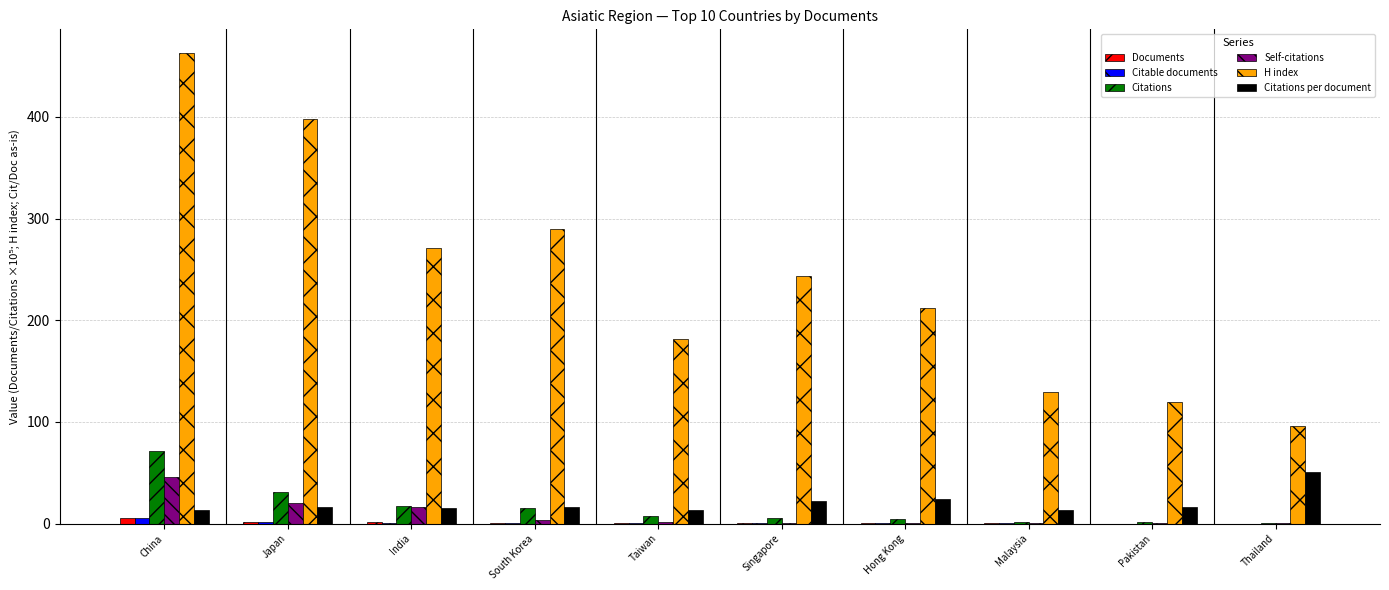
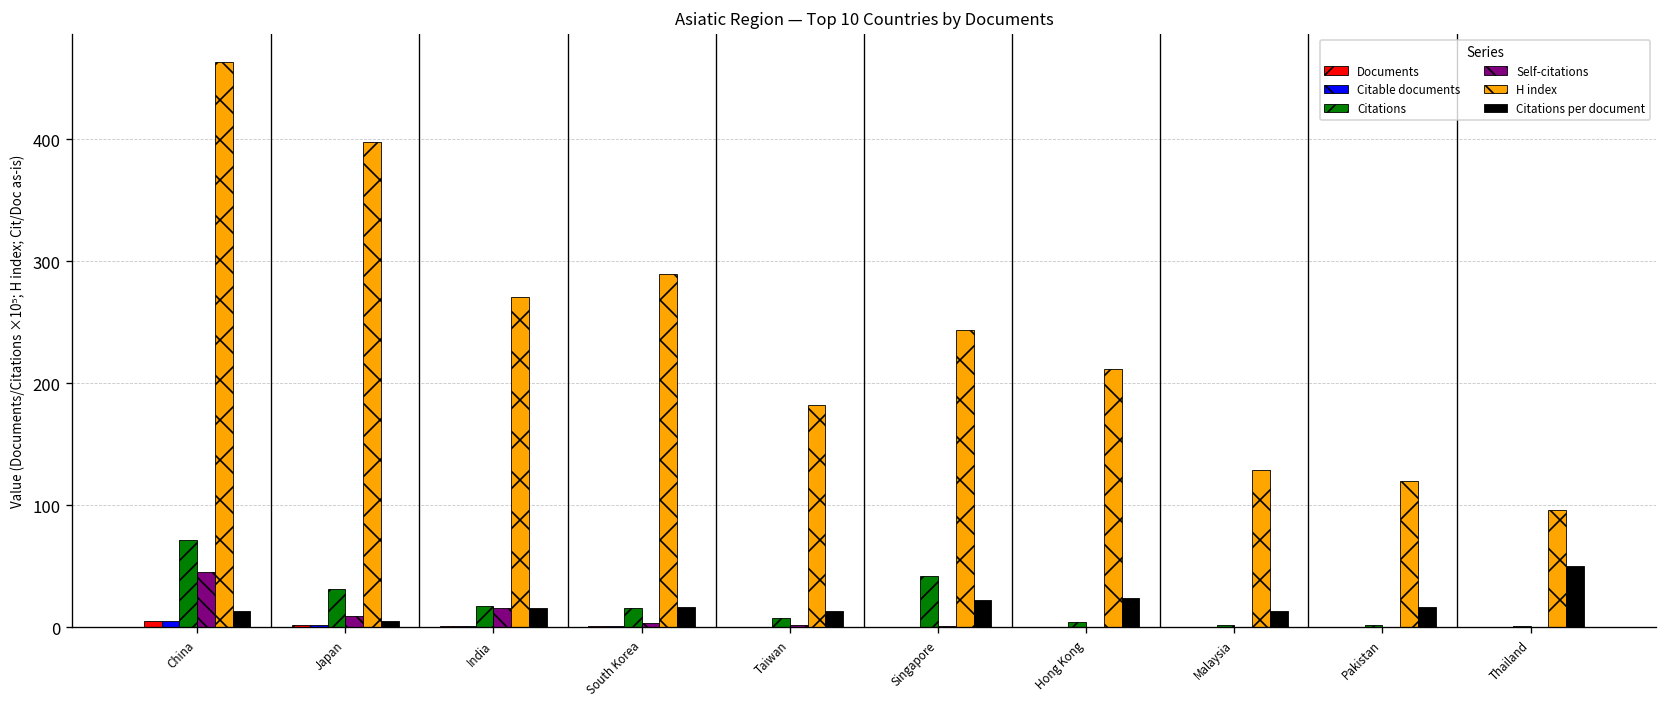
Self-citations, Japan: 20 -> 9
Citations per document, Japan: 16 -> 5
Citations, Singapore: 6 -> 42
